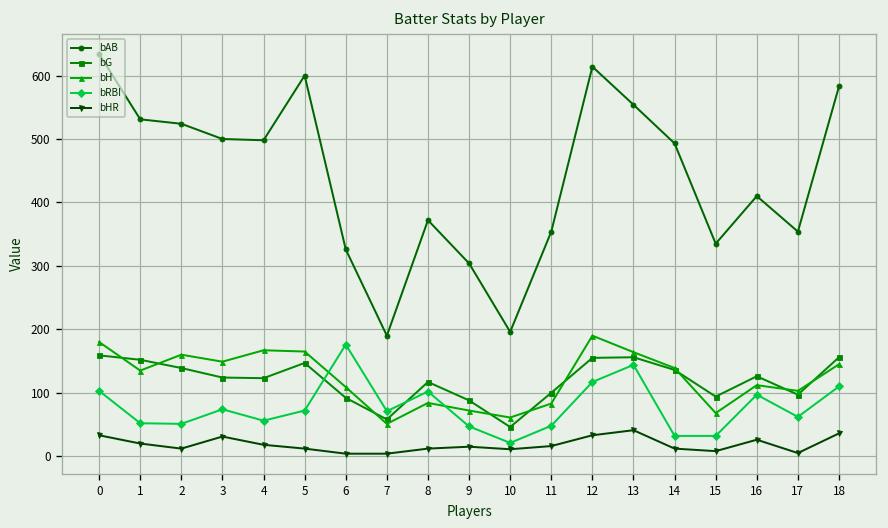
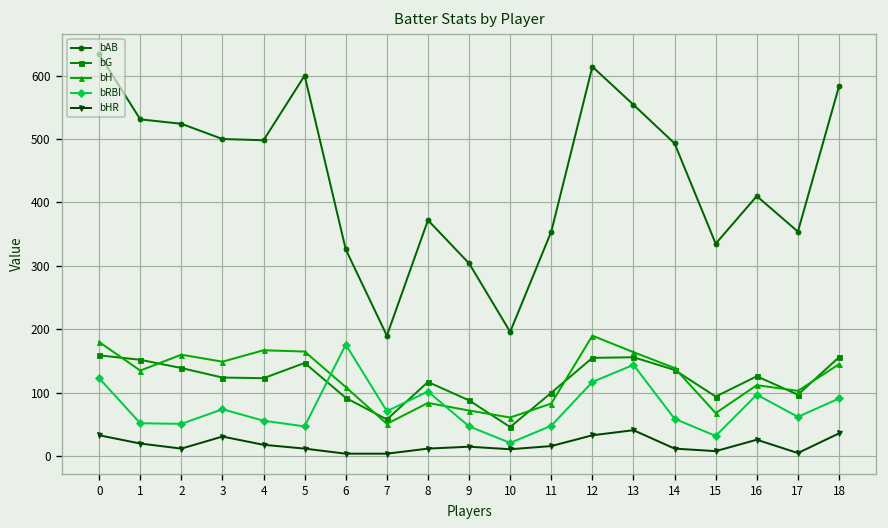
bRBI, 0: 100 -> 120
bRBI, 5: 70 -> 50
bRBI, 14: 30 -> 60
bRBI, 18: 110 -> 90
